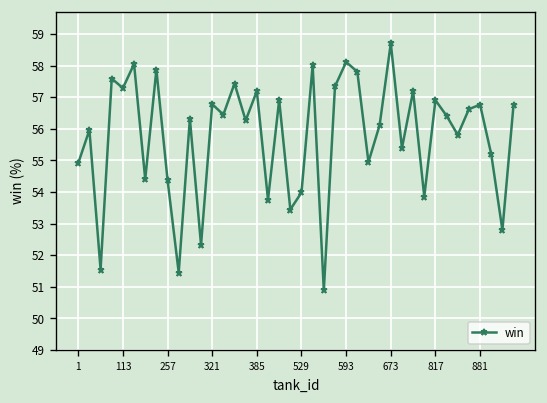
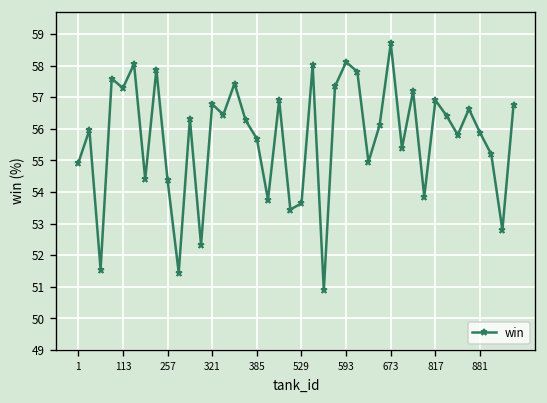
385: 57.2 -> 55.7
529: 54.0 -> 53.6
881: 56.8 -> 55.9
